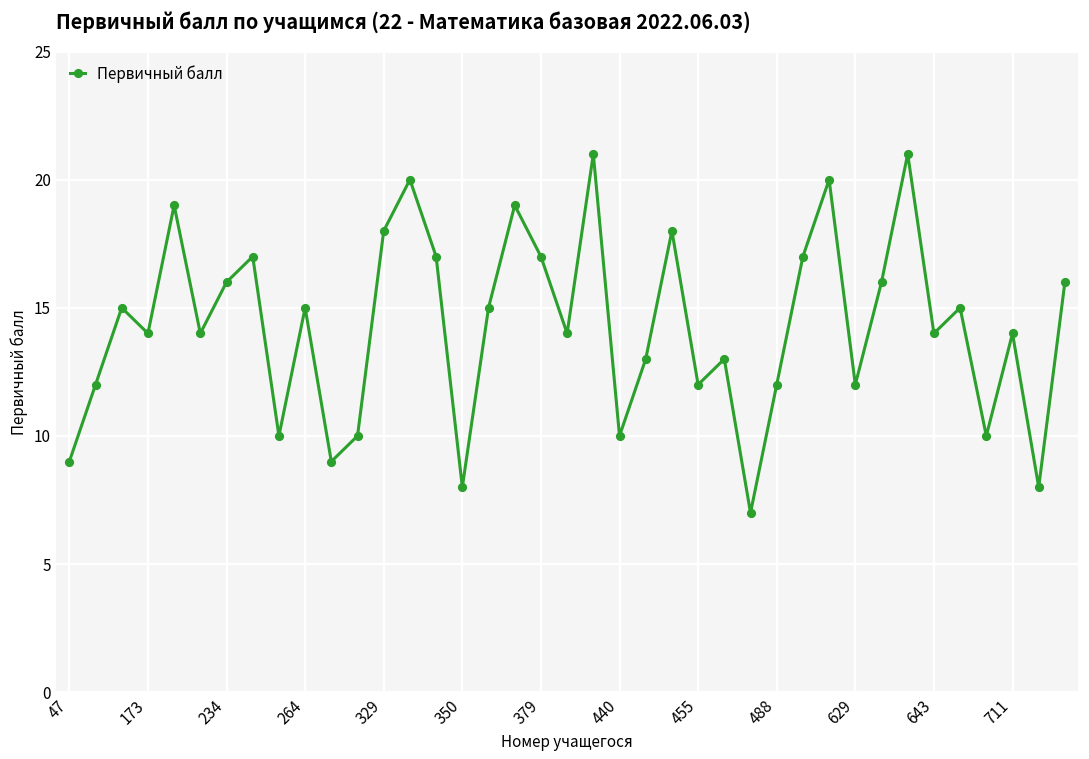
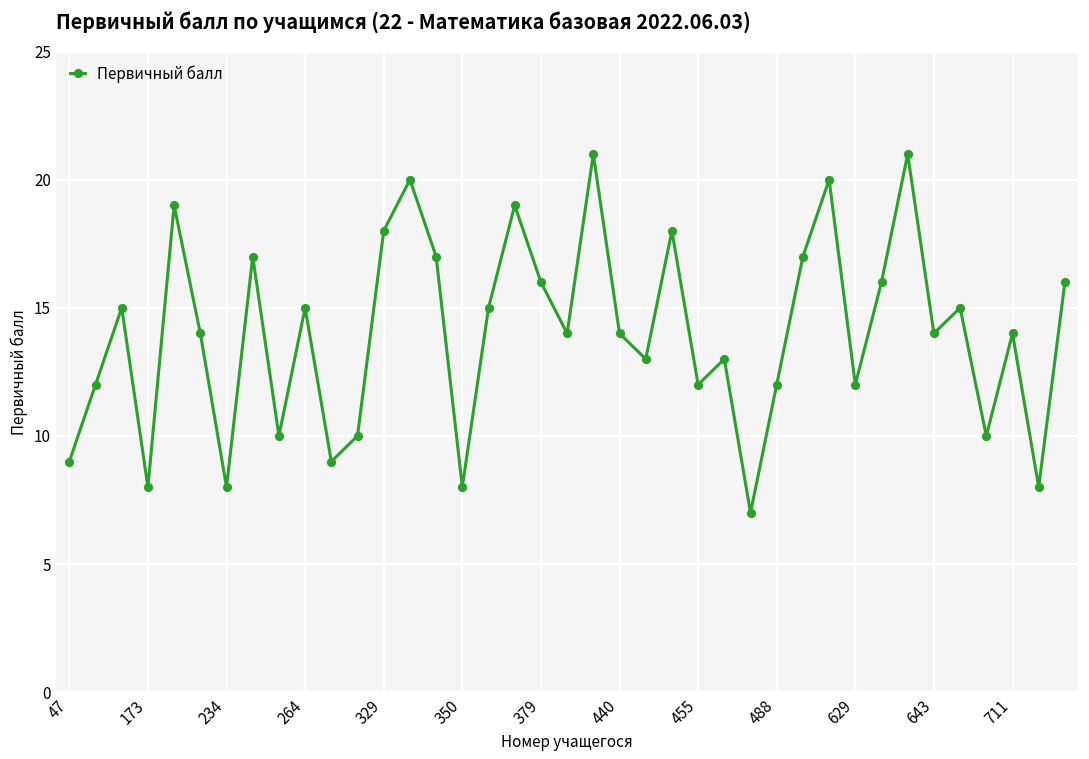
173: 14 -> 8
234: 16 -> 8
379: 17 -> 16
440: 10 -> 14
